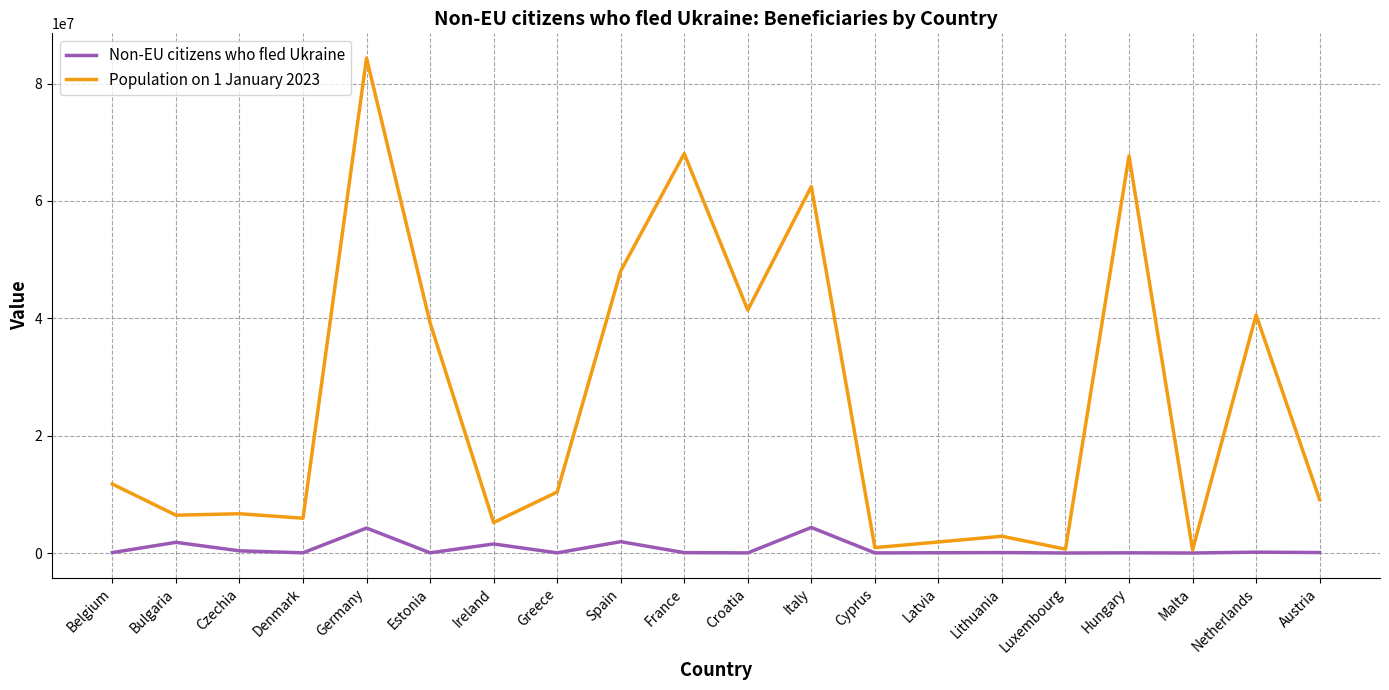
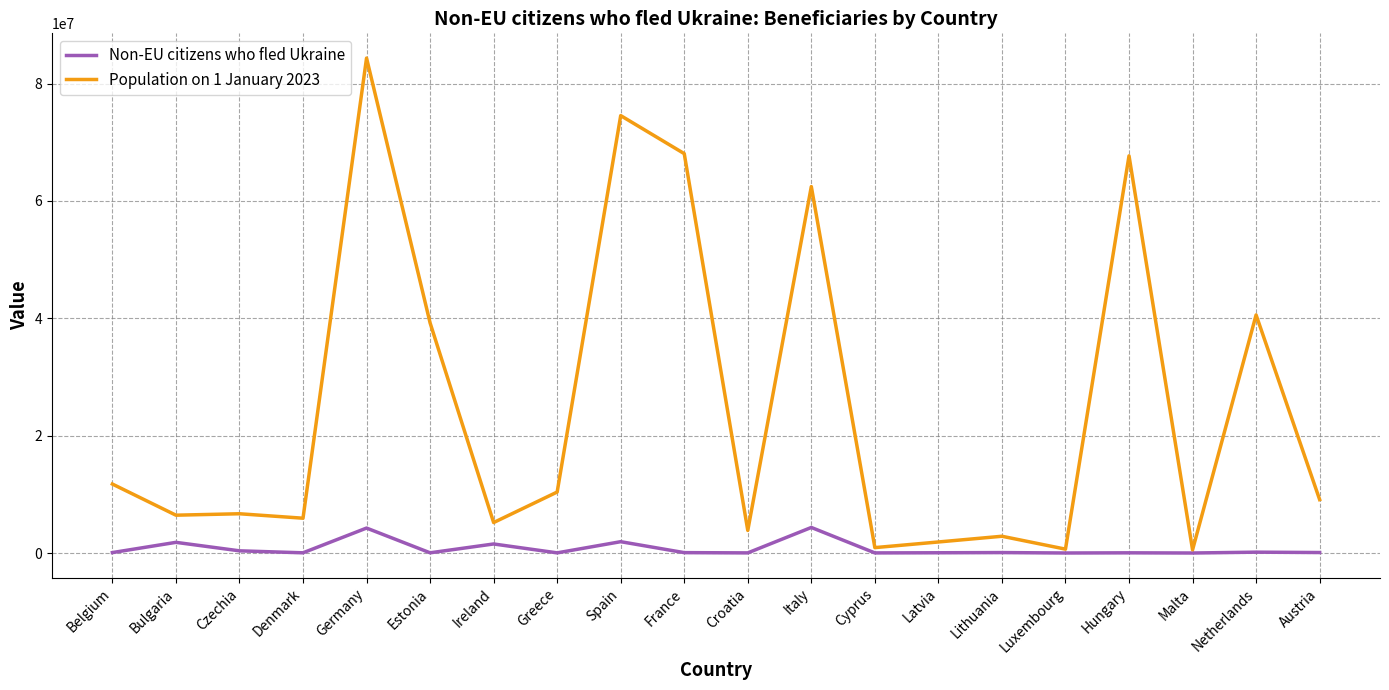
Population on 1 January 2023, Spain: 48000000 -> 75000000
Population on 1 January 2023, Croatia: 41000000 -> 4000000
